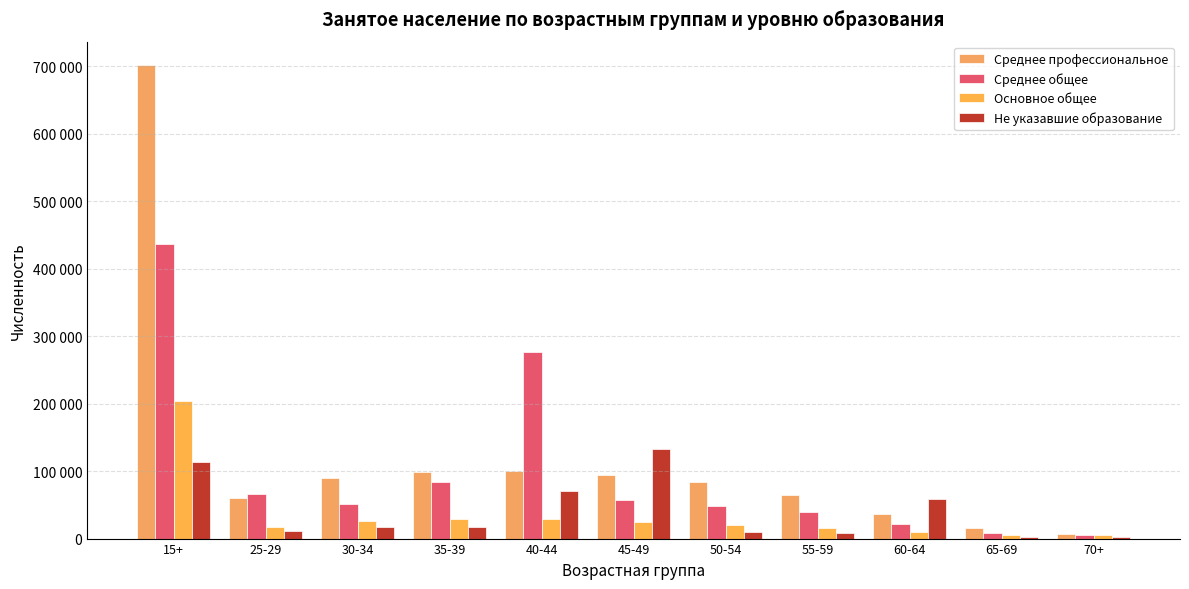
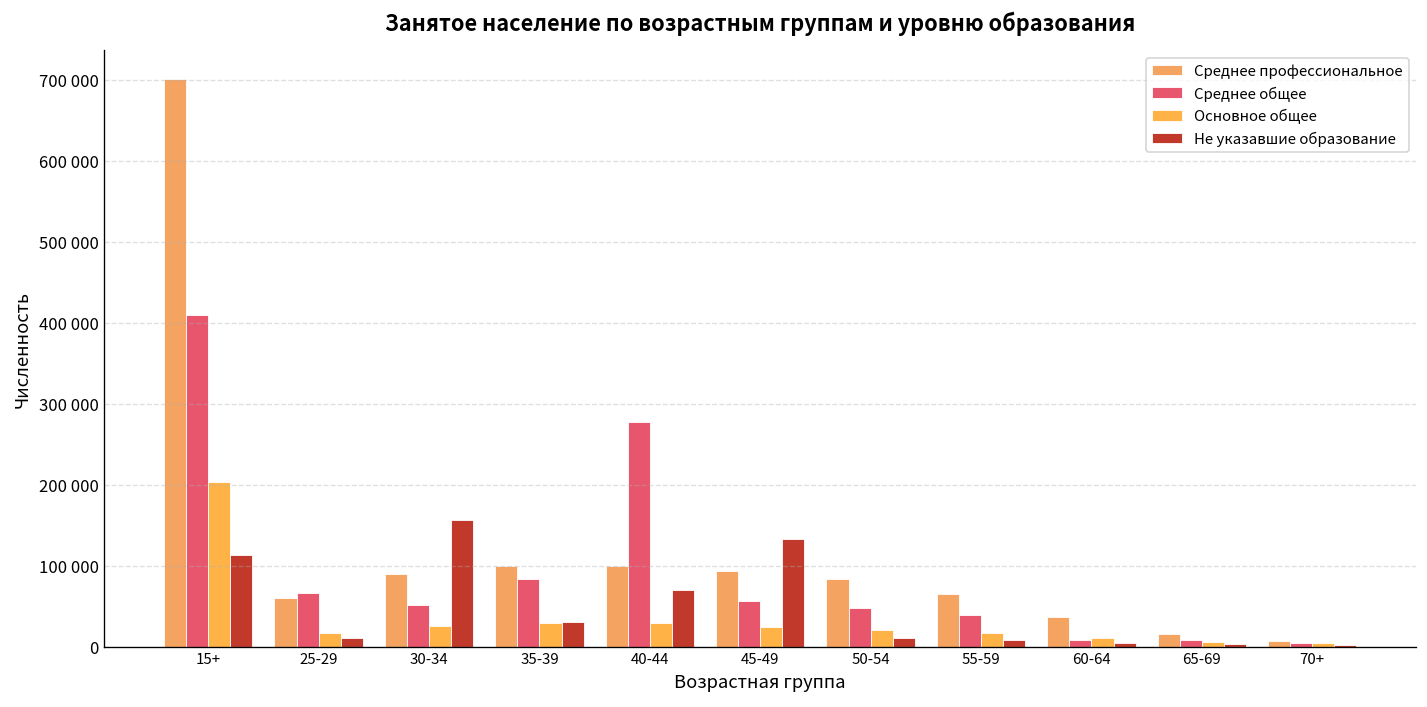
Среднее общее, 15+: 440000 -> 410000
Не указавшие образование, 30-34: 20000 -> 160000
Не указавшие образование, 35-39: 20000 -> 30000
Среднее общее, 60-64: 20000 -> 10000
Не указавшие образование, 60-64: 60000 -> 0
